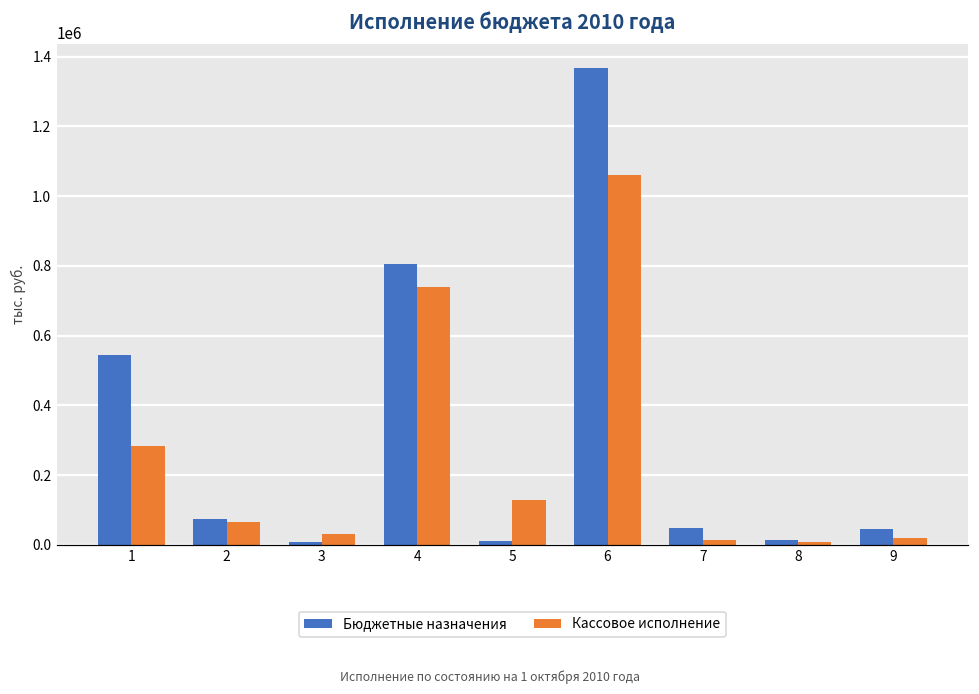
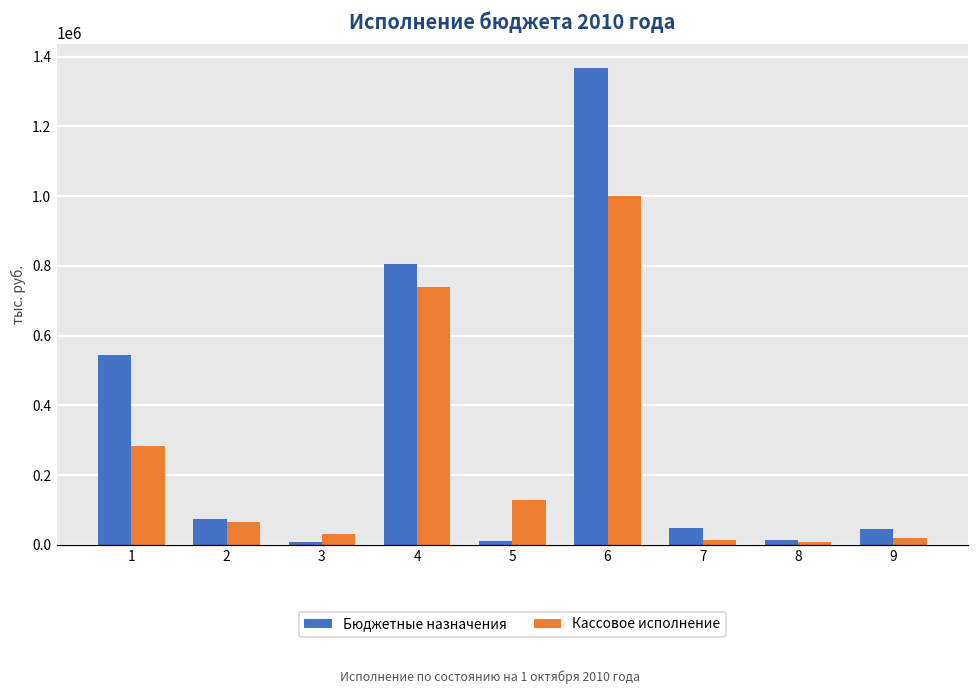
Кассовое исполнение, 6: 1060000 -> 1000000
